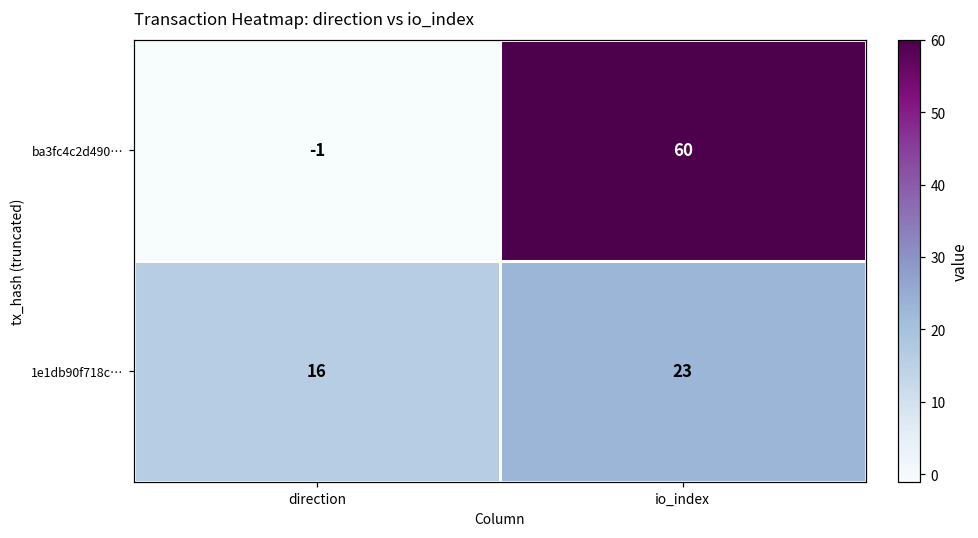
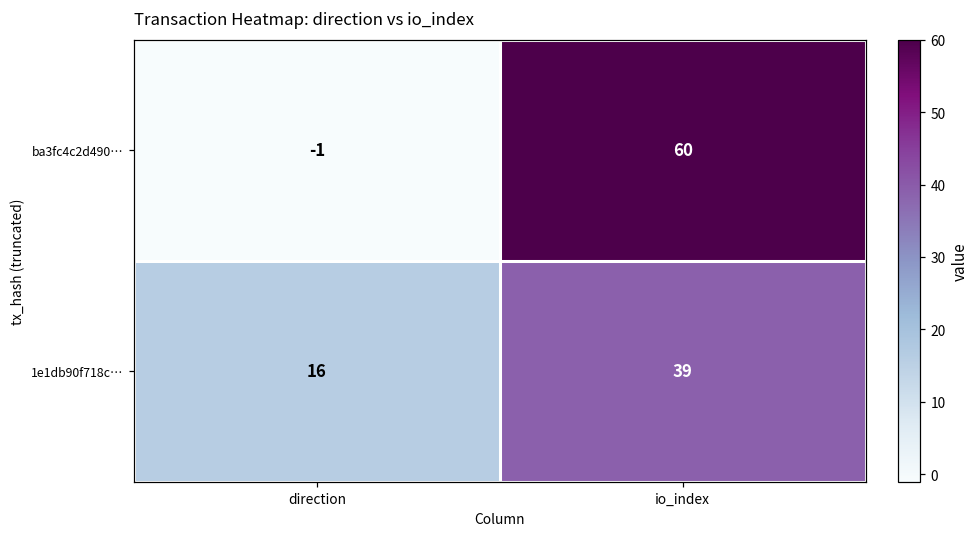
1e1db90f718c…, io_index: 23 -> 39
